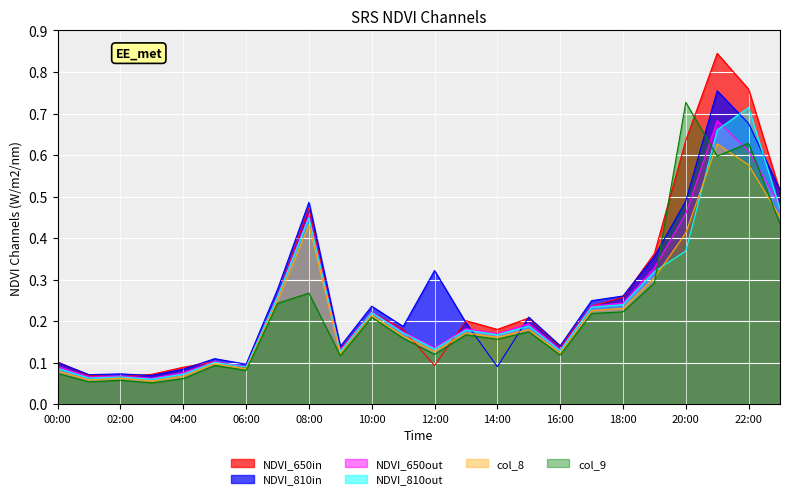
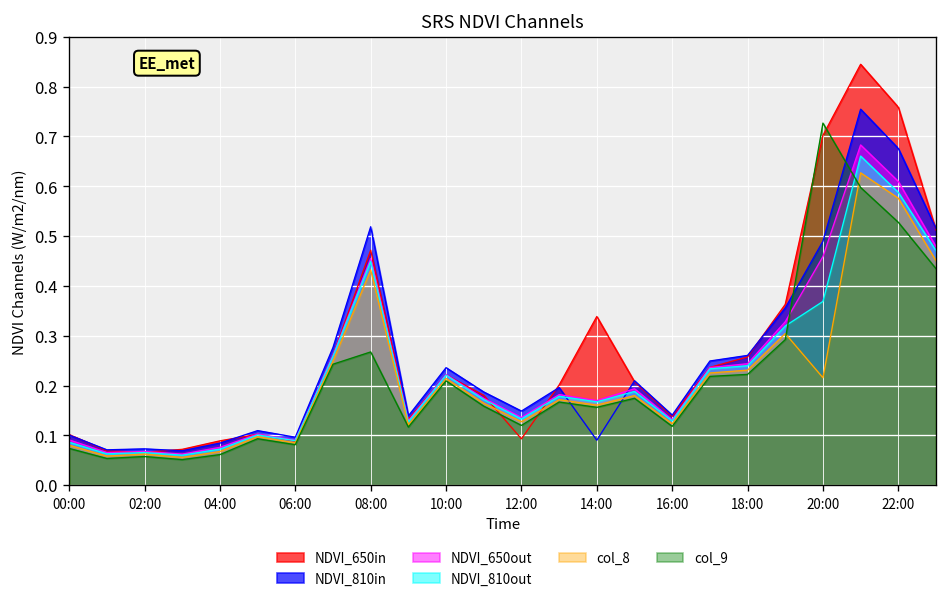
NDVI_810in, 08:00: 0.49 -> 0.52
NDVI_810in, 12:00: 0.32 -> 0.15
NDVI_650in, 14:00: 0.18 -> 0.34
NDVI_650in, 20:00: 0.64 -> 0.70
col_8, 20:00: 0.41 -> 0.22
NDVI_810out, 22:00: 0.71 -> 0.59
col_9, 22:00: 0.63 -> 0.53
